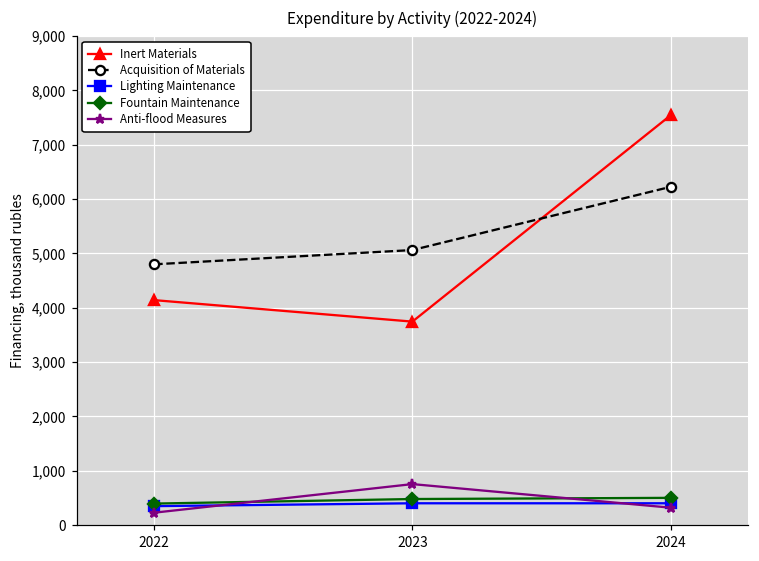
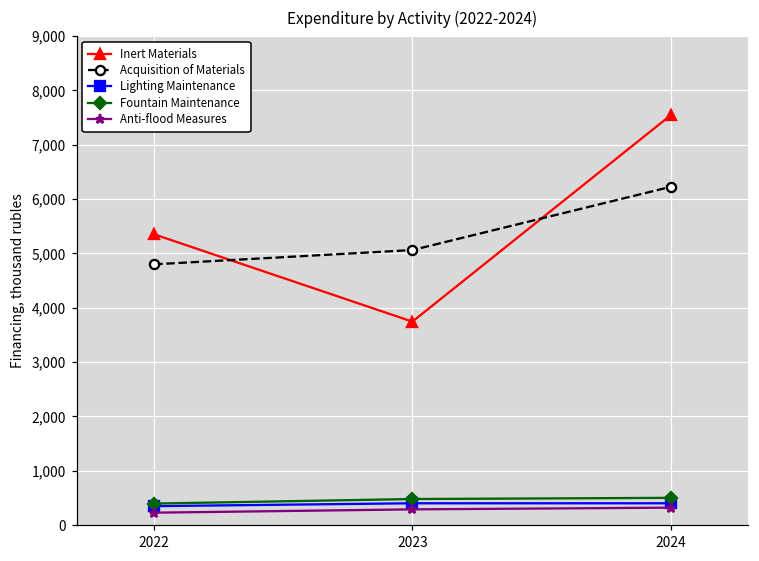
Inert Materials, 2022: 4,100 -> 5,400
Anti-flood Measures, 2023: 800 -> 300
